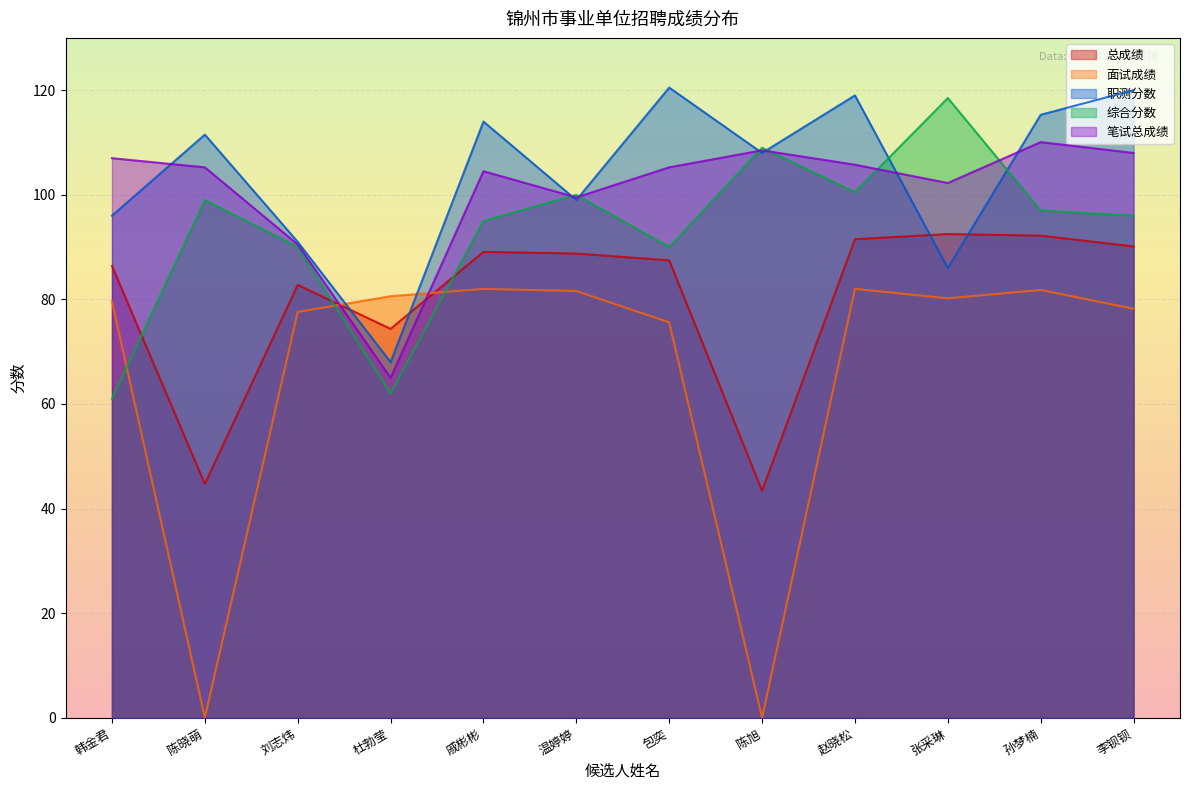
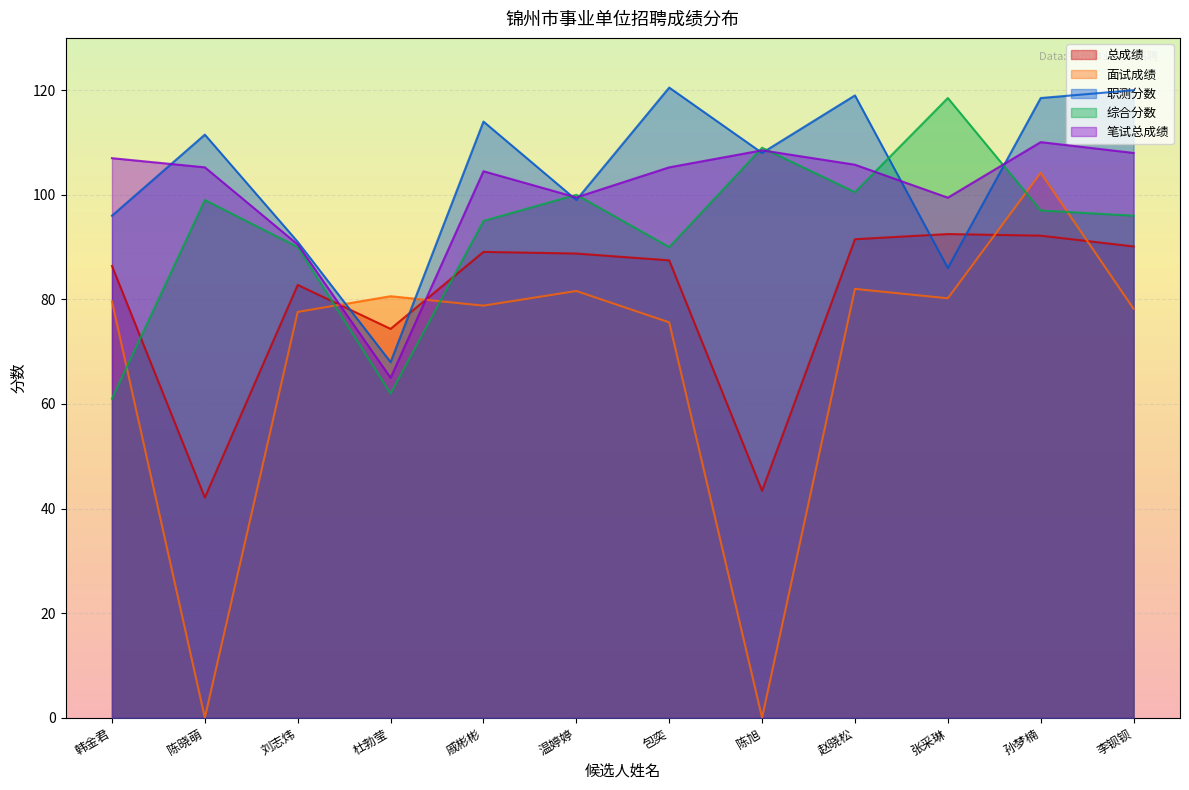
总成绩, 陈晓萌: 45 -> 42
面试成绩, 戚彬彬: 82 -> 79
笔试总成绩, 张采琳: 102 -> 99
面试成绩, 孙梦楠: 82 -> 104
职测分数, 孙梦楠: 115 -> 119
